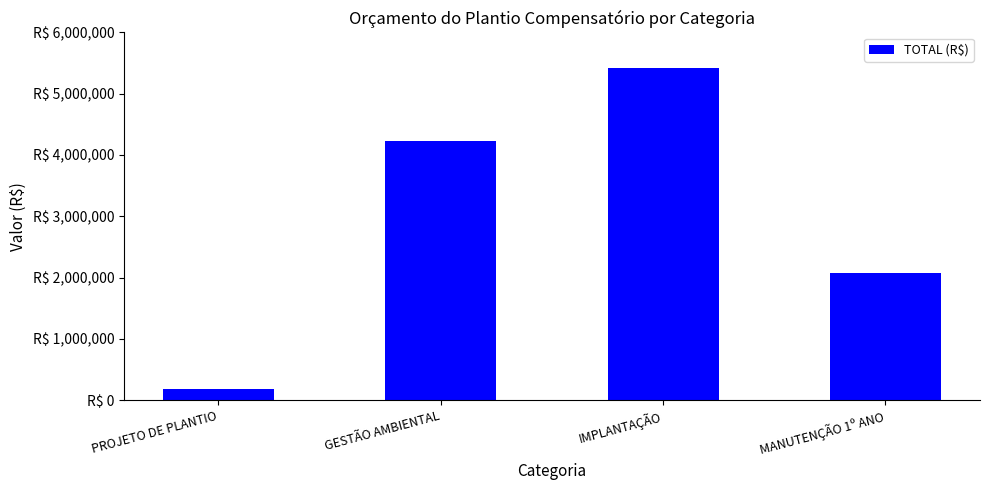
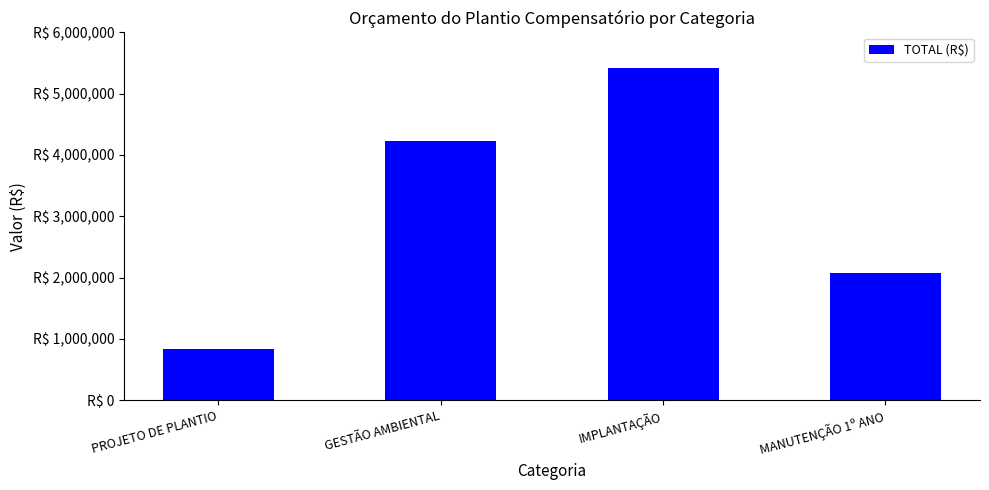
PROJETO DE PLANTIO: R$ 200,000 -> R$ 800,000
